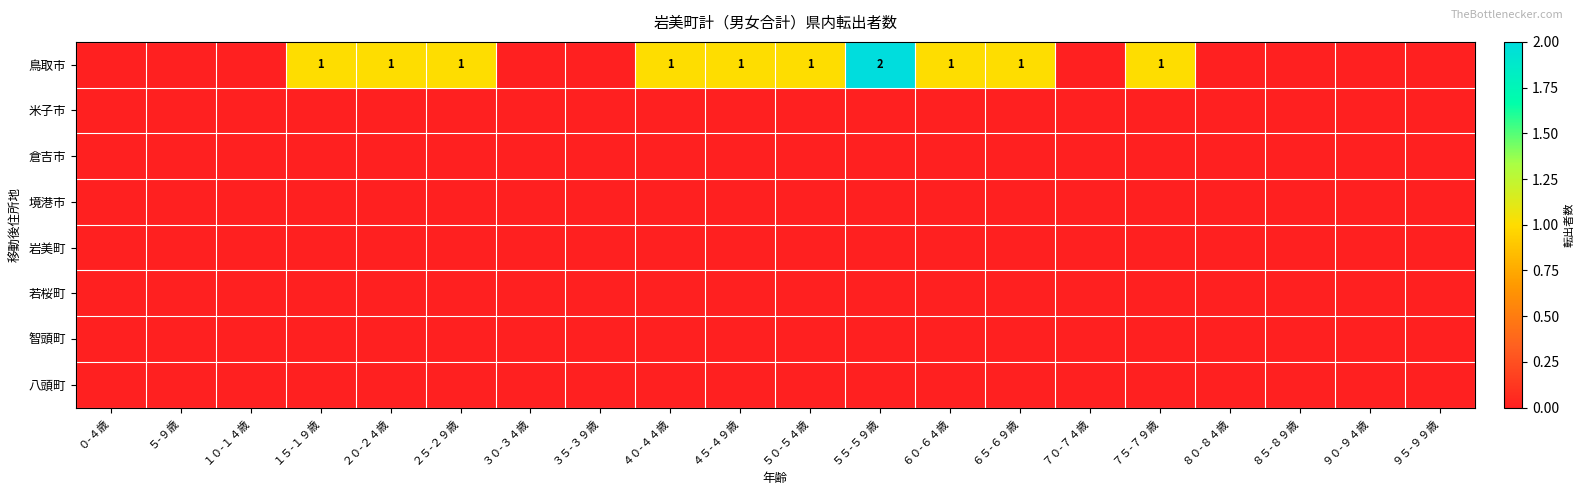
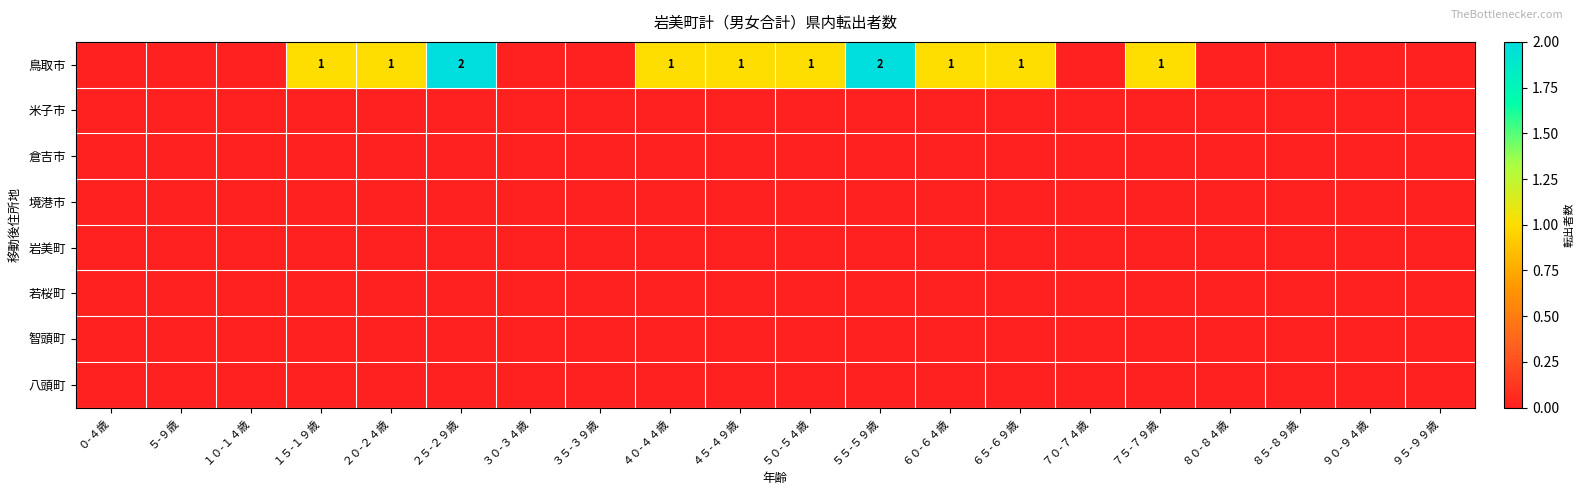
鳥取市, ２５-２９歳: 1 -> 2
